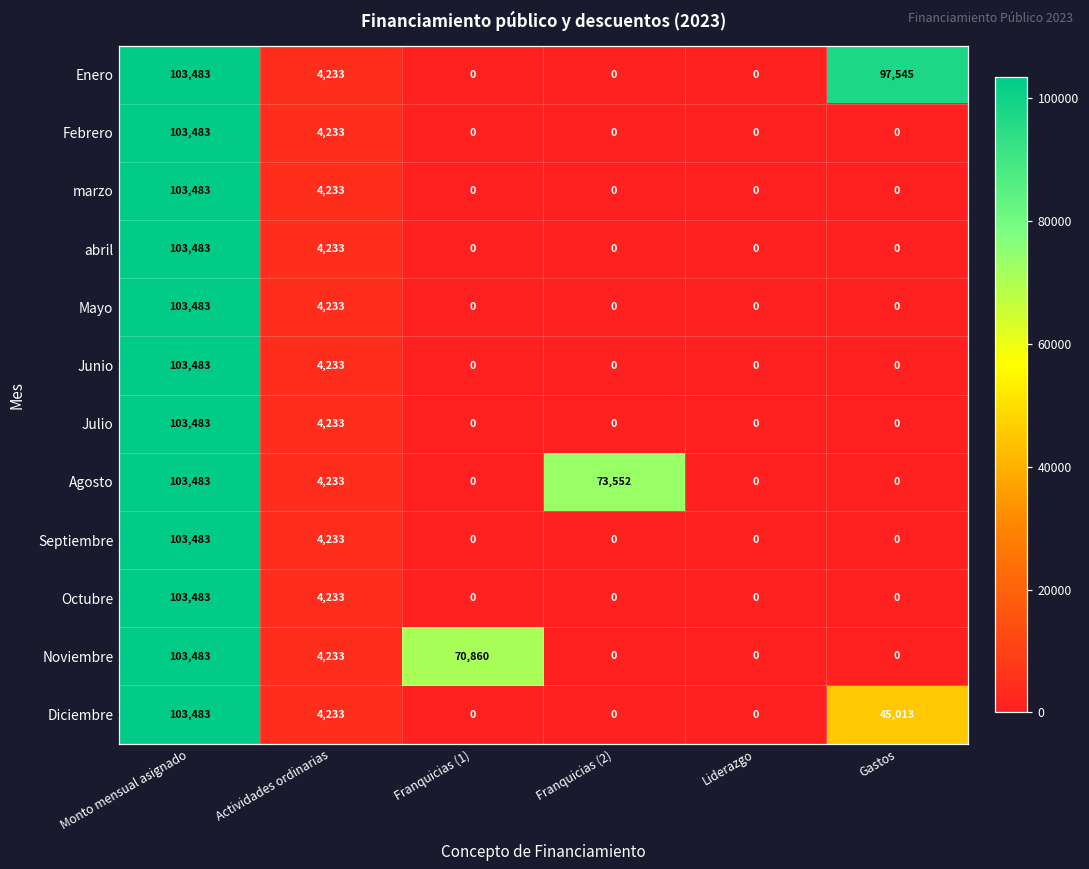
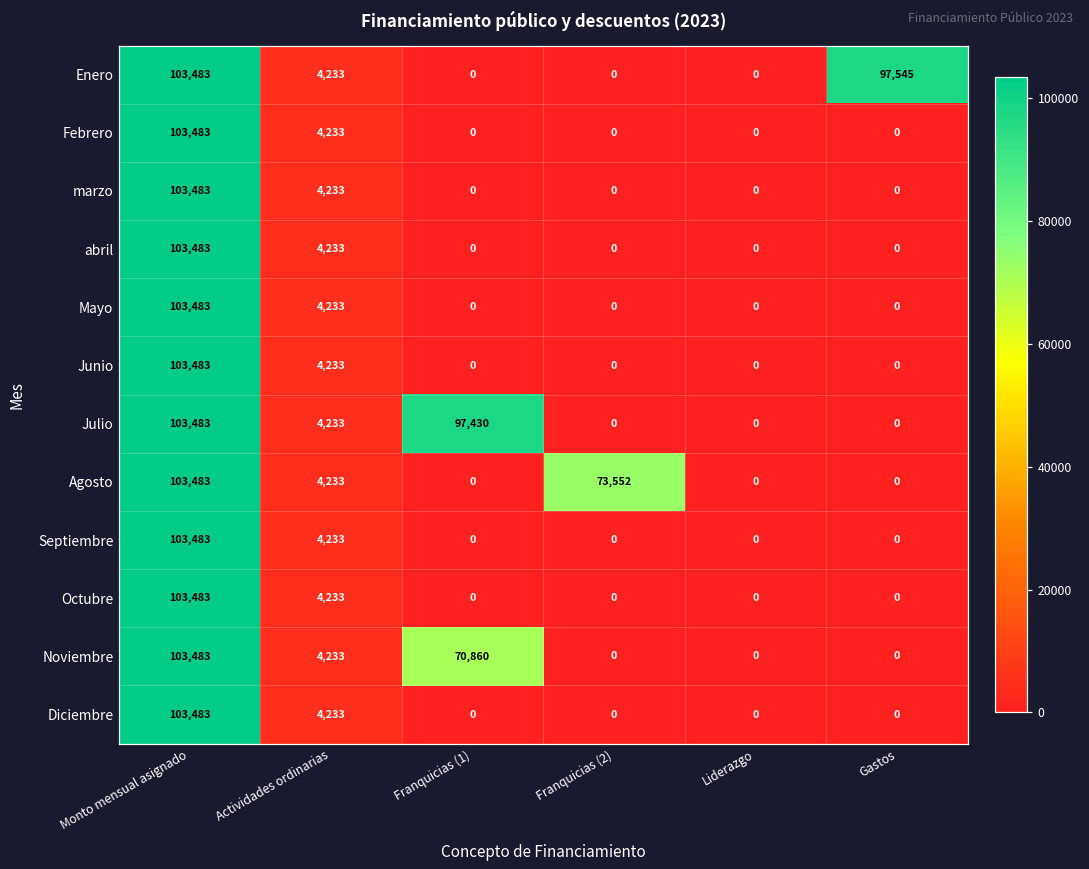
Julio, Franquicias (1): 0 -> 97,430
Diciembre, Gastos: 45,013 -> 0
